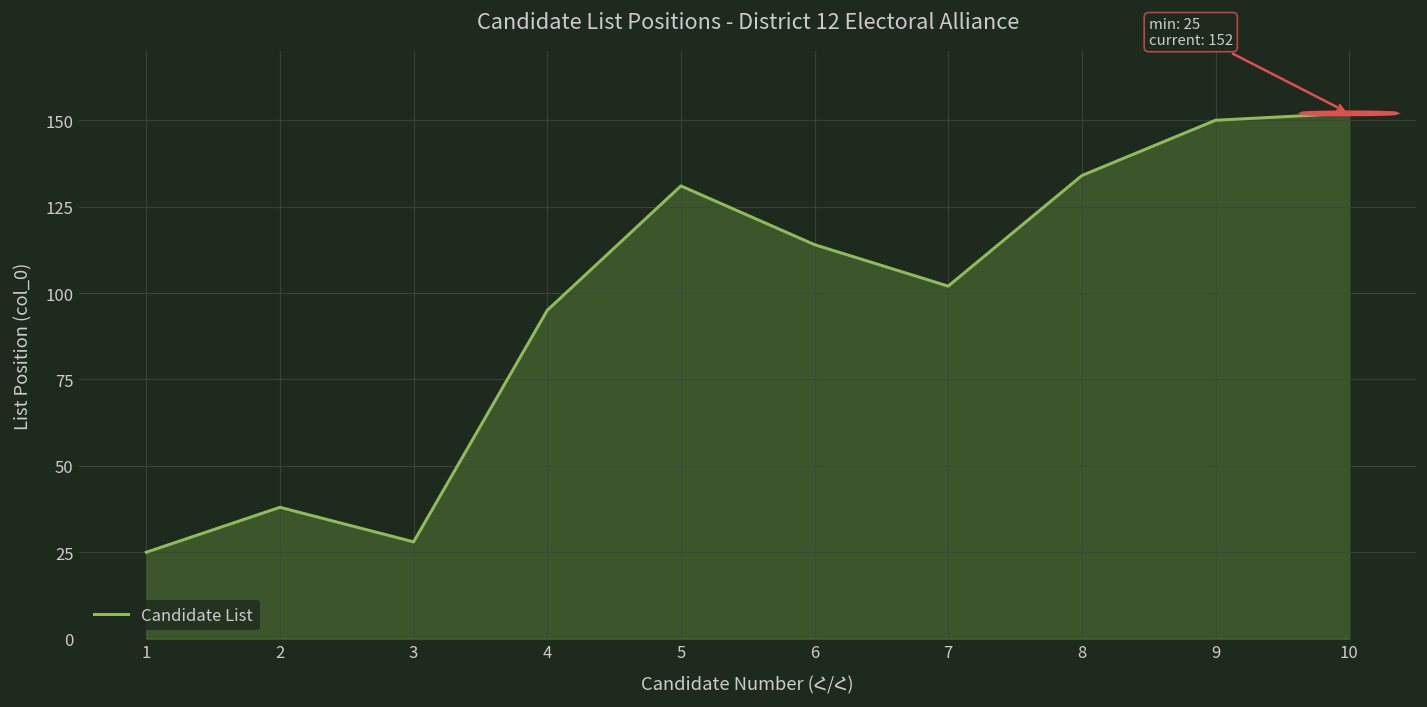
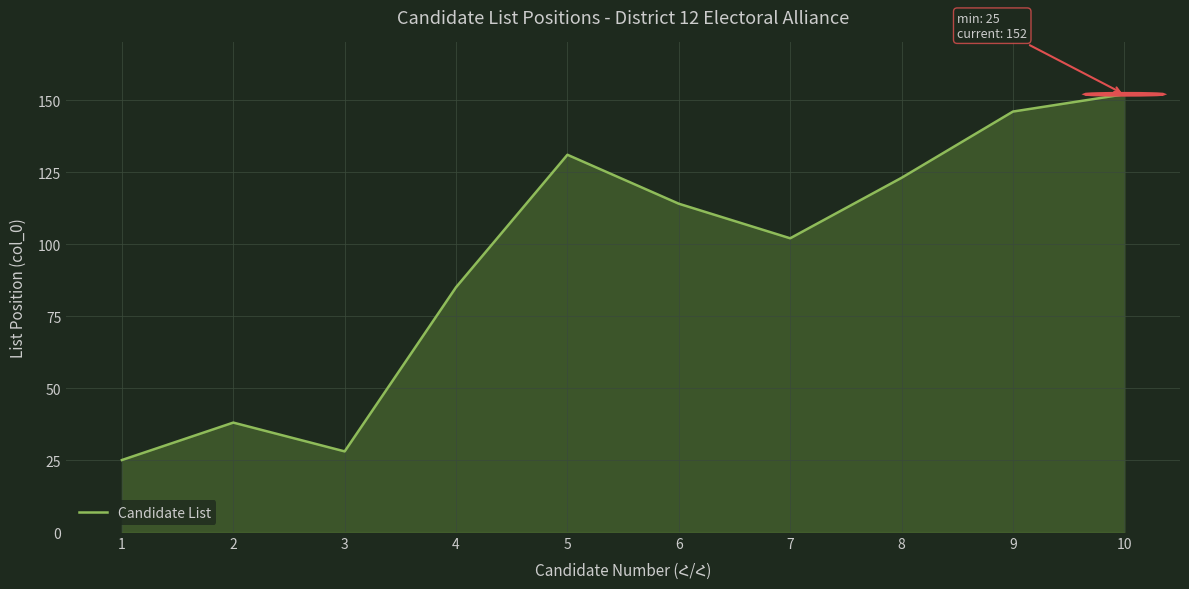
4: 95 -> 85
8: 134 -> 123
9: 150 -> 146
